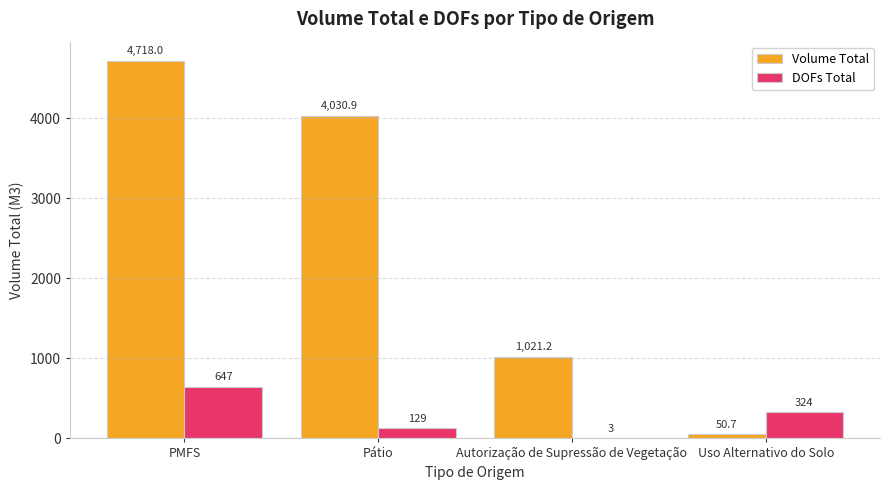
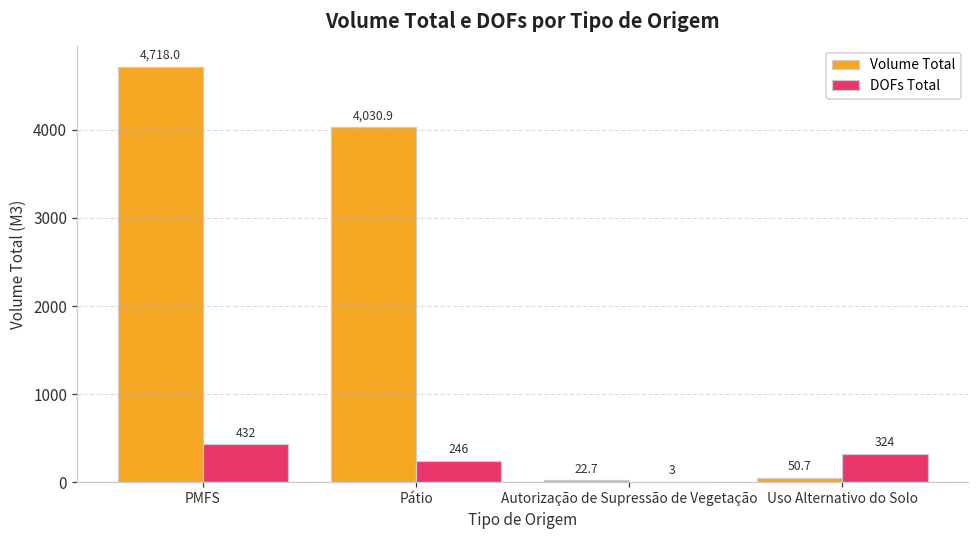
DOFs Total, PMFS: 647 -> 432
DOFs Total, Pátio: 129 -> 246
Volume Total, Autorização de Supressão de Vegetação: 1,021.2 -> 22.7
